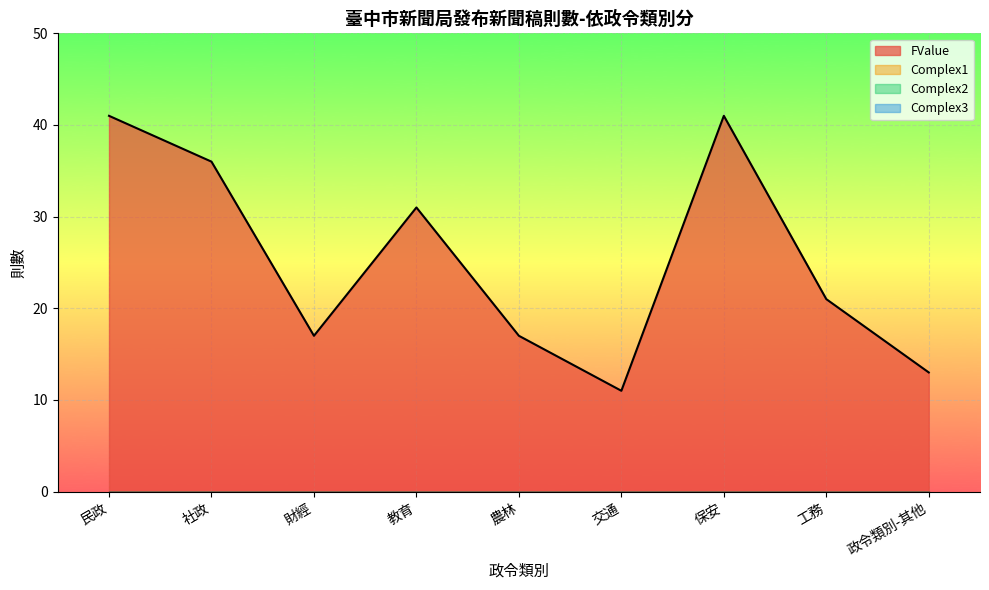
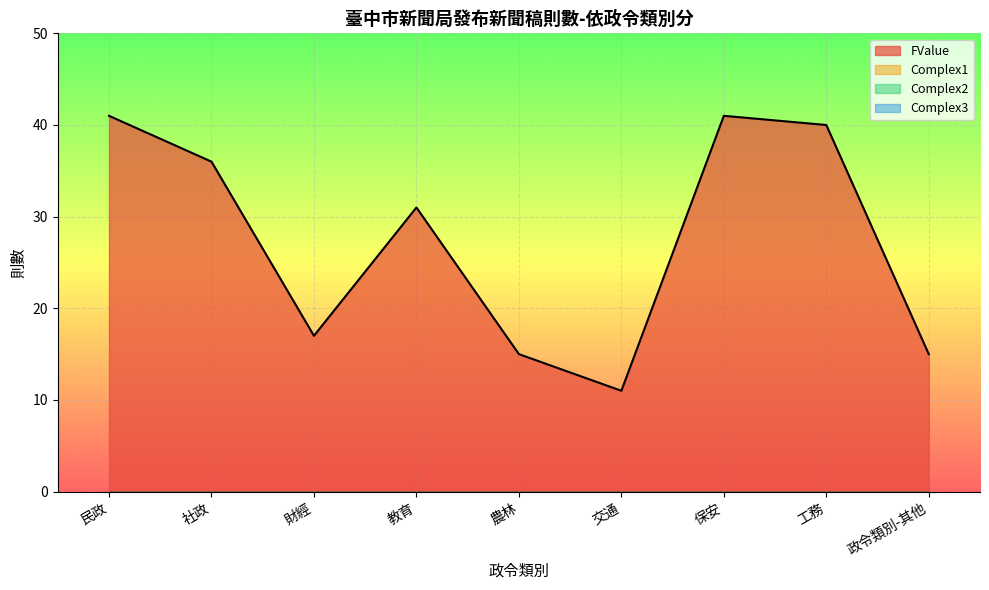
FValue, 農林: 17 -> 15
FValue, 工務: 21 -> 40
FValue, 政令類別-其他: 13 -> 15
